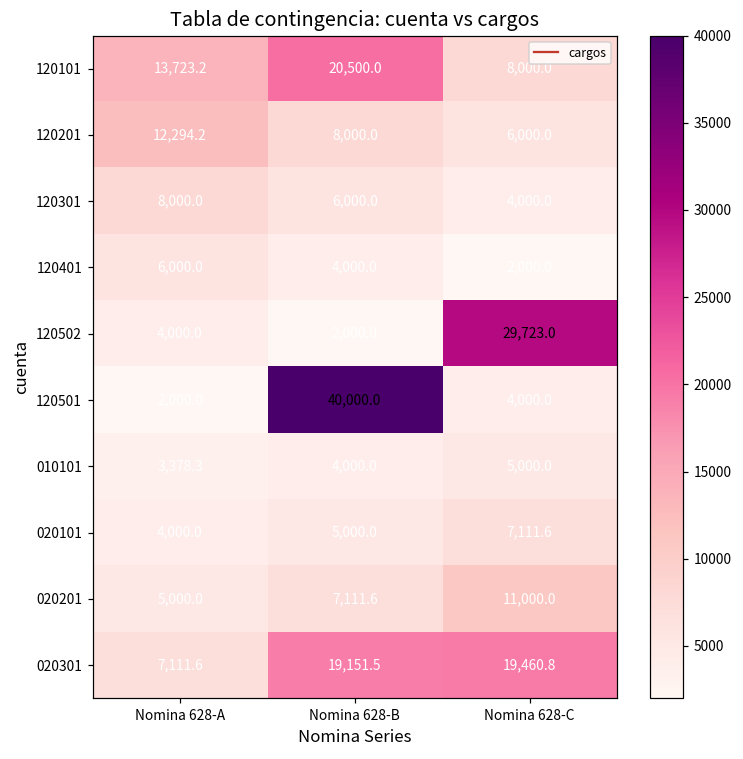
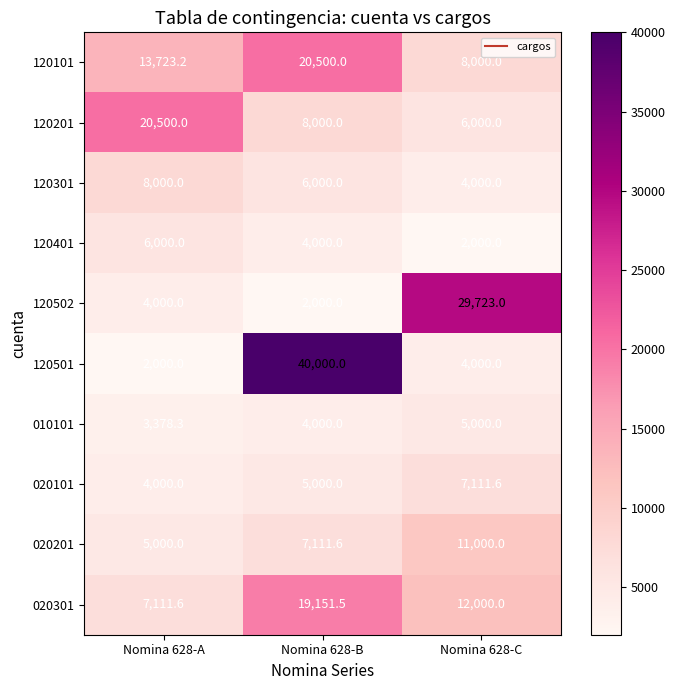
120201, Nomina 628-A: 12,294.2 -> 20,500.0
020301, Nomina 628-C: 19,460.8 -> 12,000.0
